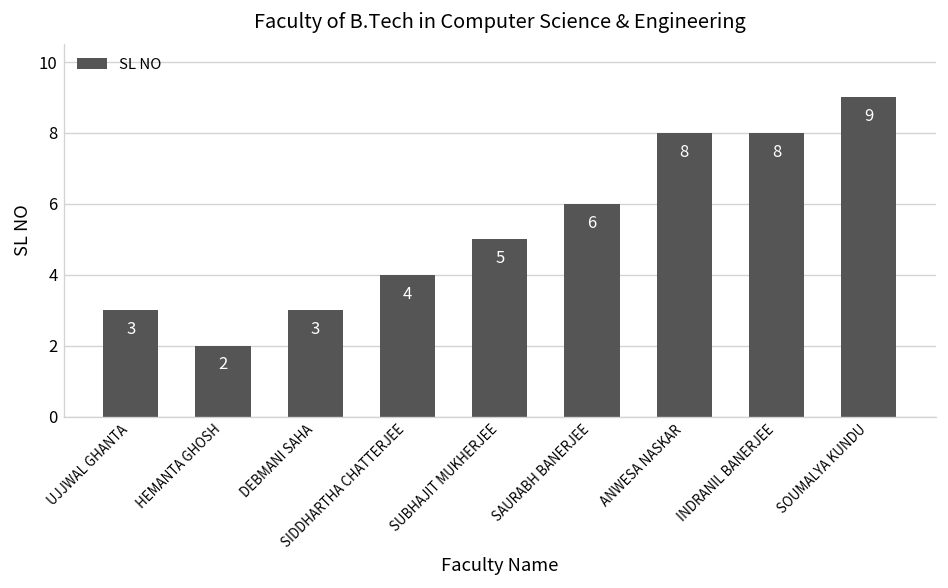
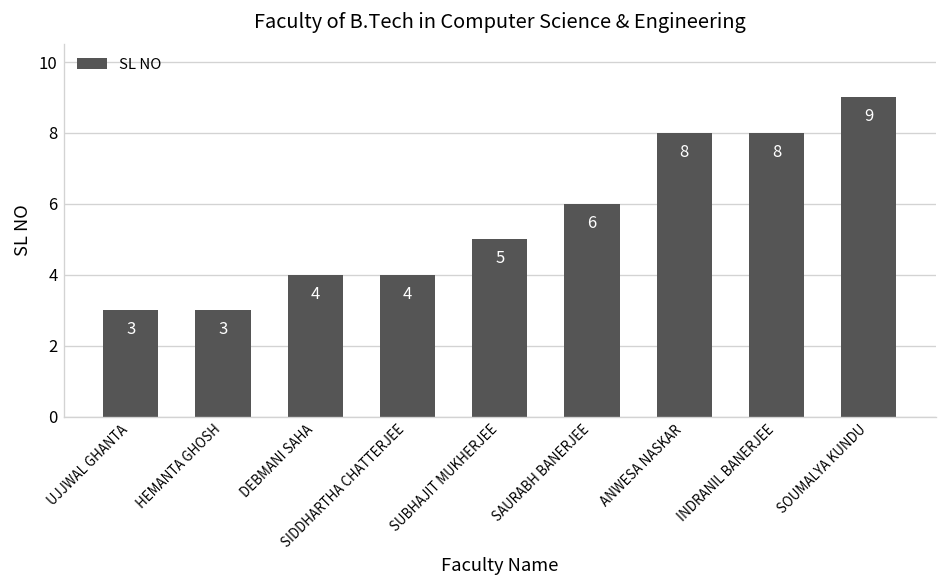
HEMANTA GHOSH: 2 -> 3
DEBMANI SAHA: 3 -> 4
